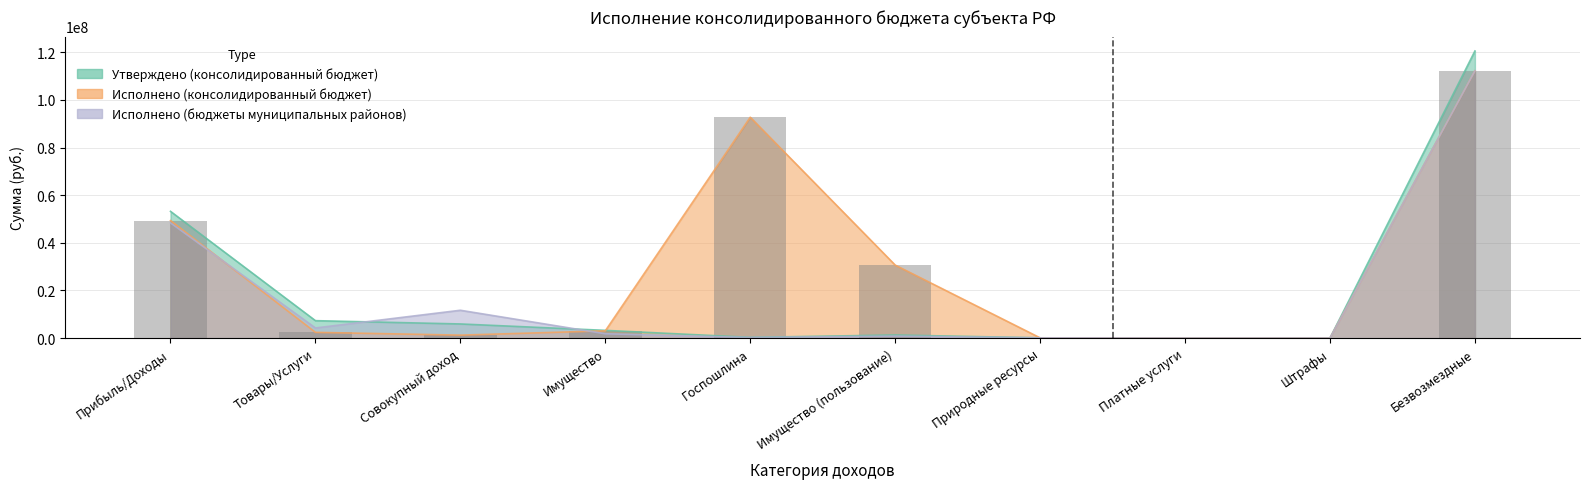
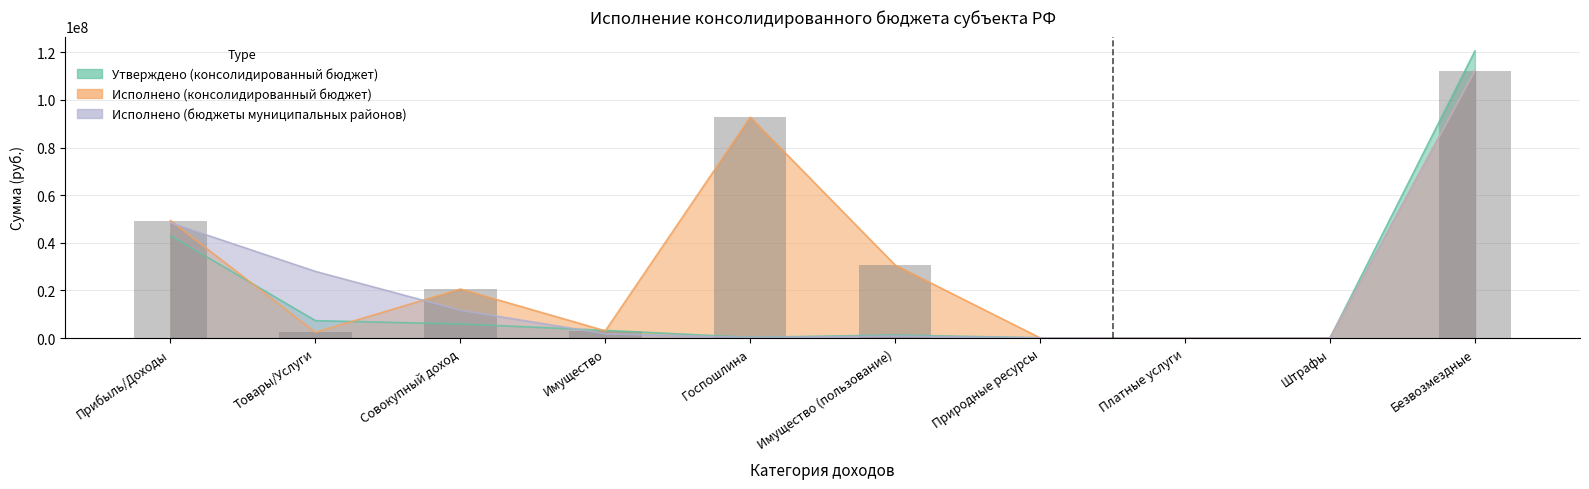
Утверждено (консолидированный бюджет), Прибыль/Доходы: 53000000 -> 43000000
Исполнено (бюджеты муниципальных районов), Товары/Услуги: 4000000 -> 28000000
Исполнено (консолидированный бюджет), Совокупный доход: 1000000 -> 21000000
